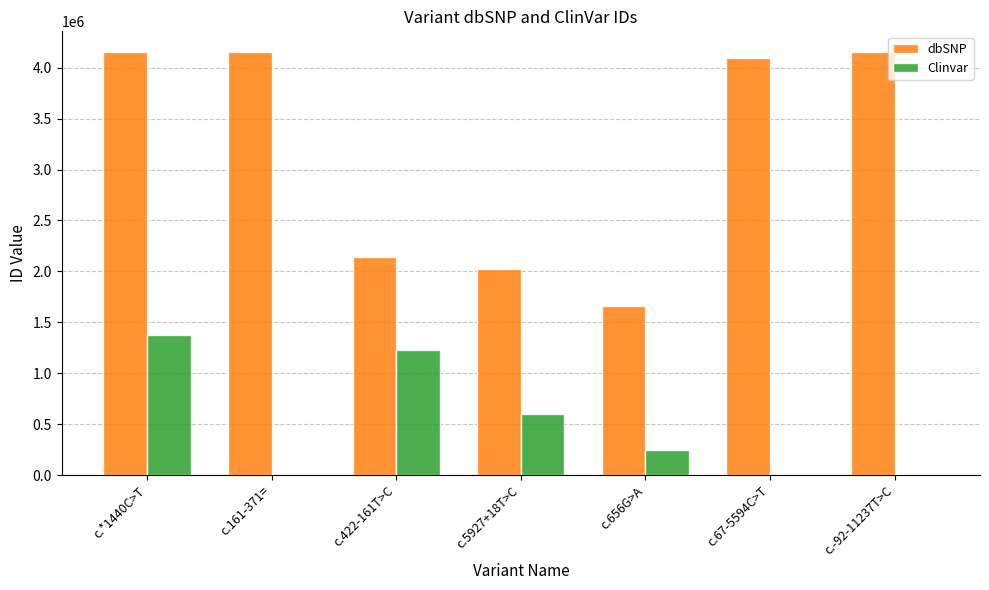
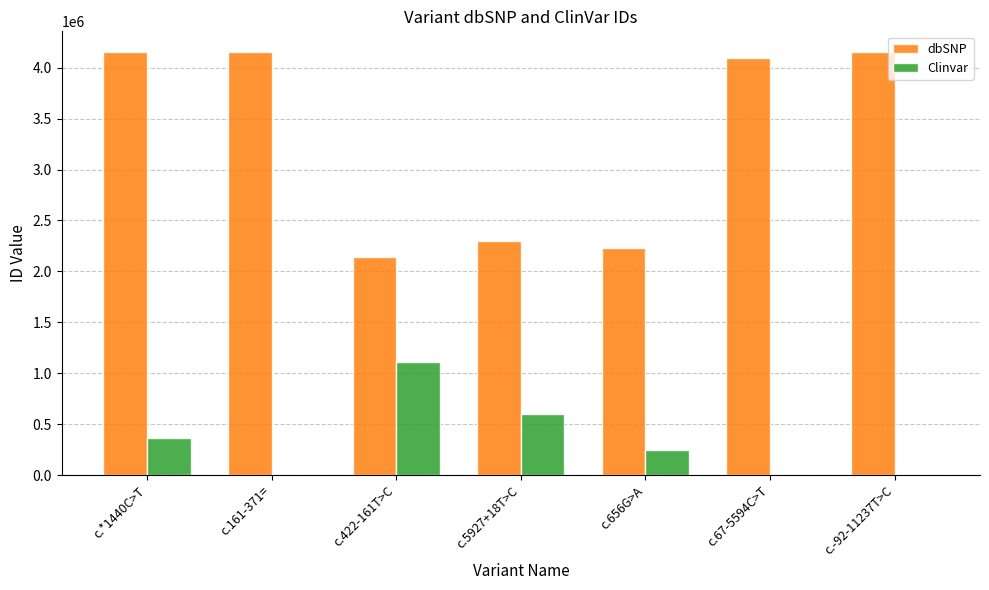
Clinvar, c.*1440C>T: 1370000 -> 360000
Clinvar, c.422-161T>C: 1230000 -> 1110000
dbSNP, c.5927+18T>C: 2020000 -> 2300000
dbSNP, c.656G>A: 1660000 -> 2230000
